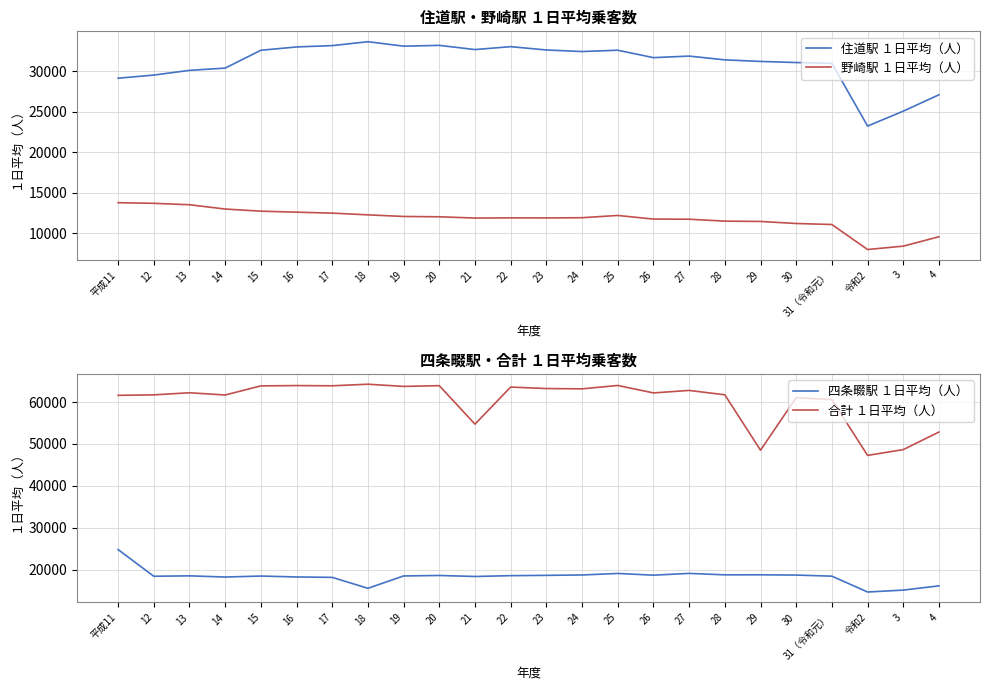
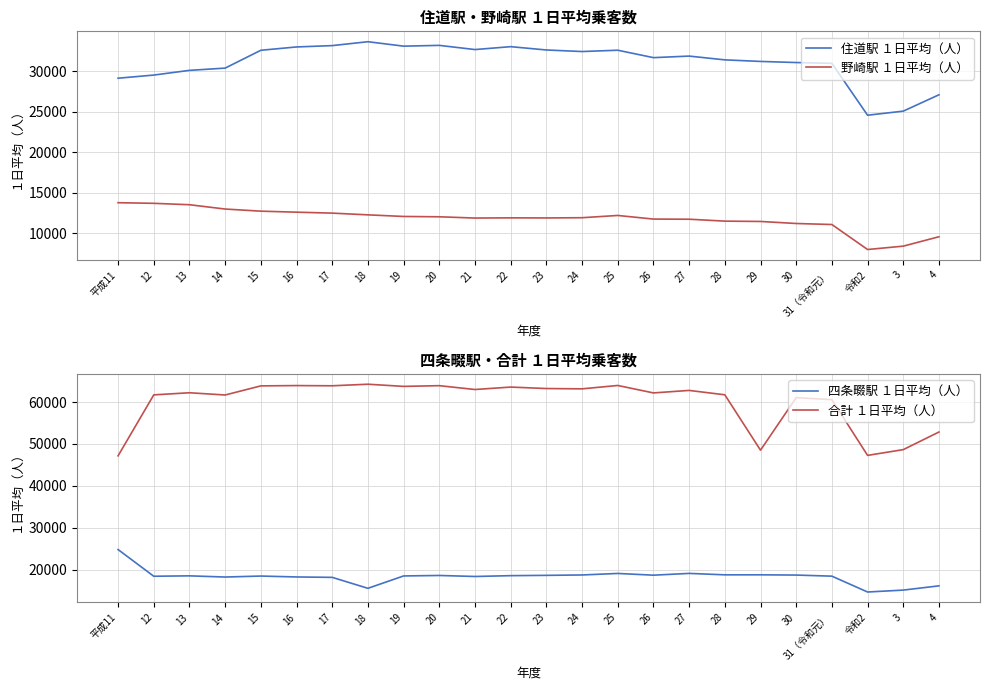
住道駅・野崎駅 １日平均乗客数, 住道駅 １日平均（人）, 令和2: 23000 -> 25000
四条畷駅・合計 １日平均乗客数, 合計 １日平均（人）, 平成11: 62000 -> 47000
四条畷駅・合計 １日平均乗客数, 合計 １日平均（人）, 21: 55000 -> 63000
